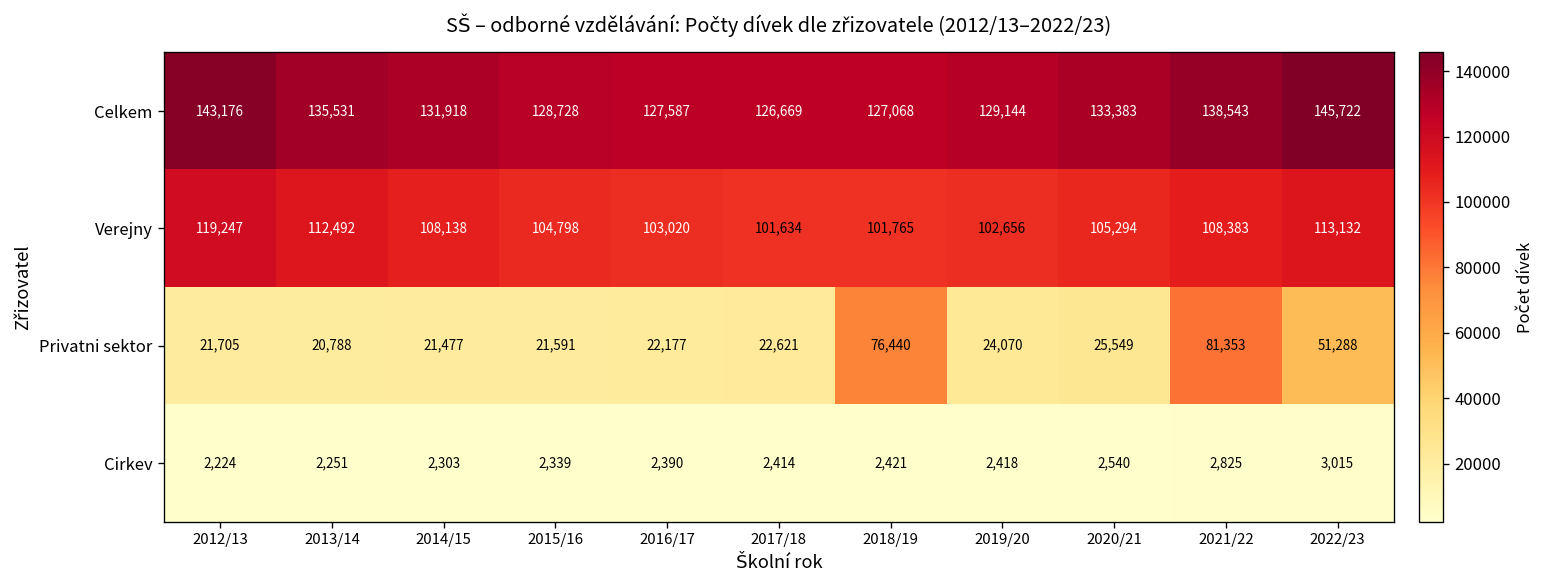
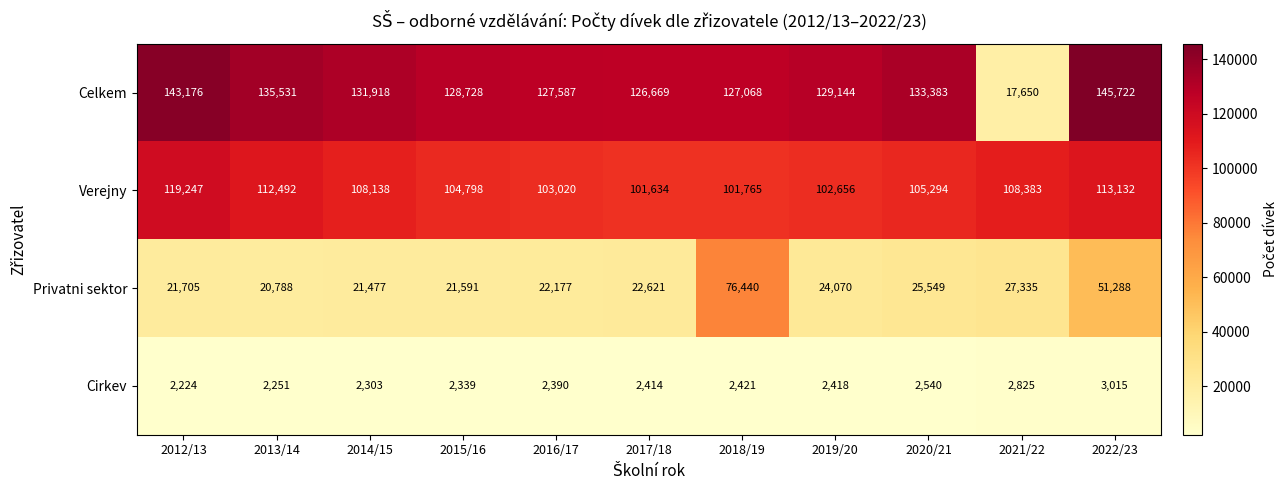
Celkem, 2021/22: 138,543 -> 17,650
Privatni sektor, 2021/22: 81,353 -> 27,335
